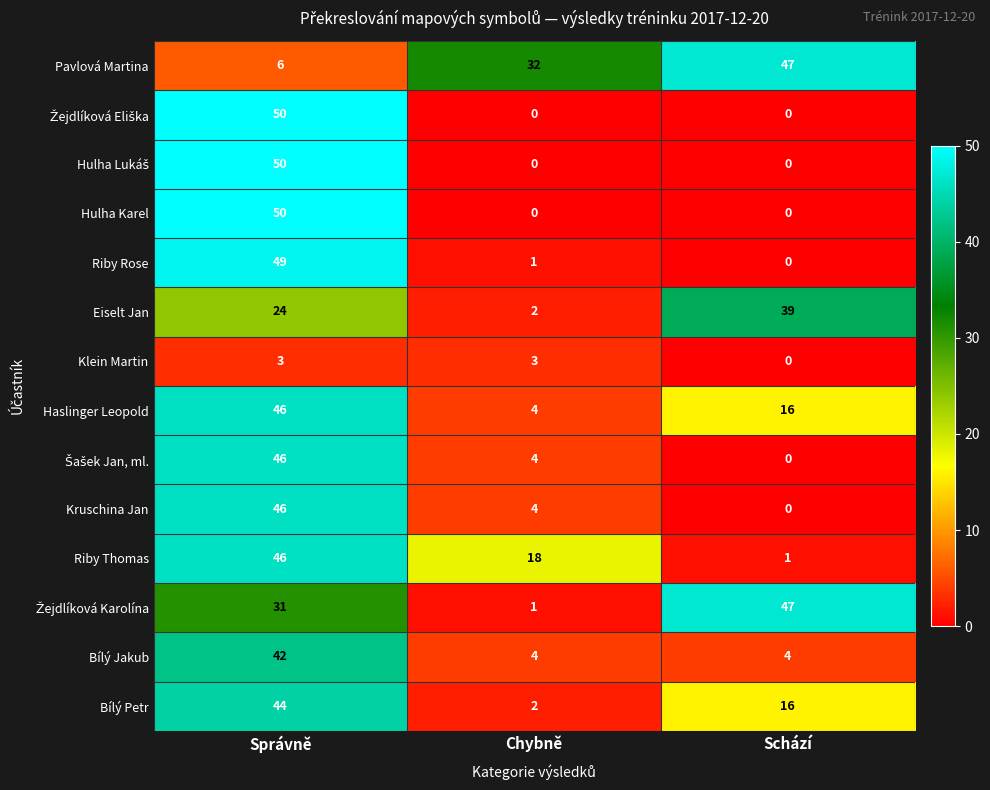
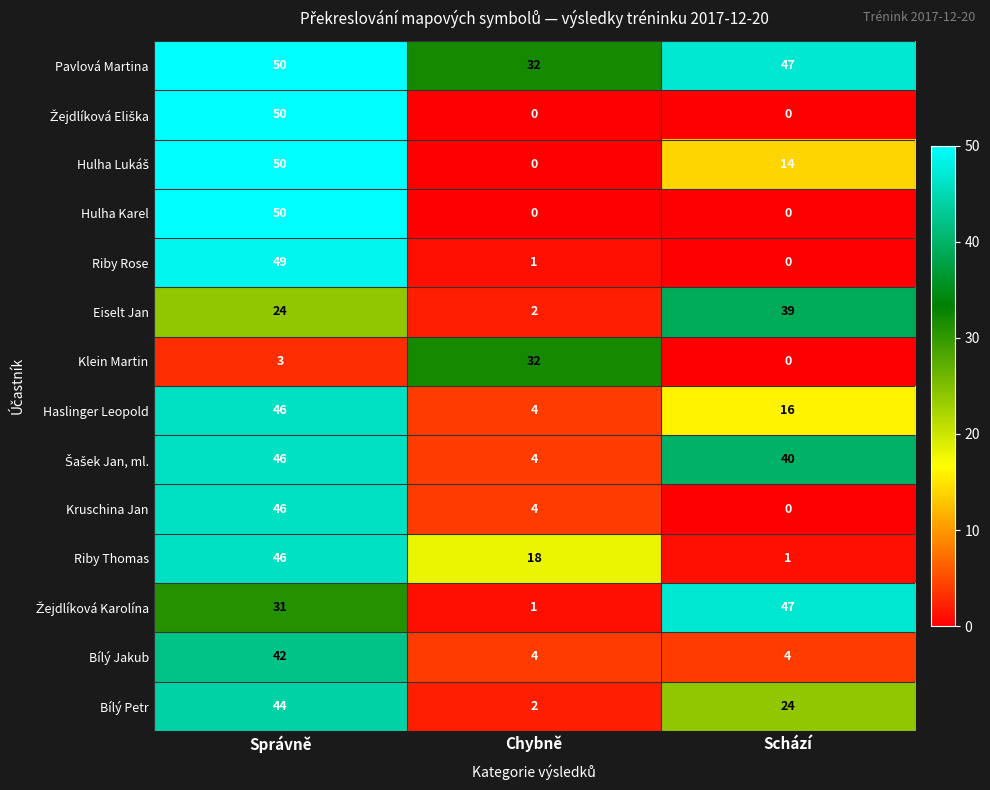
Pavlová Martina, Správně: 6 -> 50
Hulha Lukáš, Schází: 0 -> 14
Klein Martin, Chybně: 3 -> 32
Šašek Jan, ml., Schází: 0 -> 40
Bílý Petr, Schází: 16 -> 24
